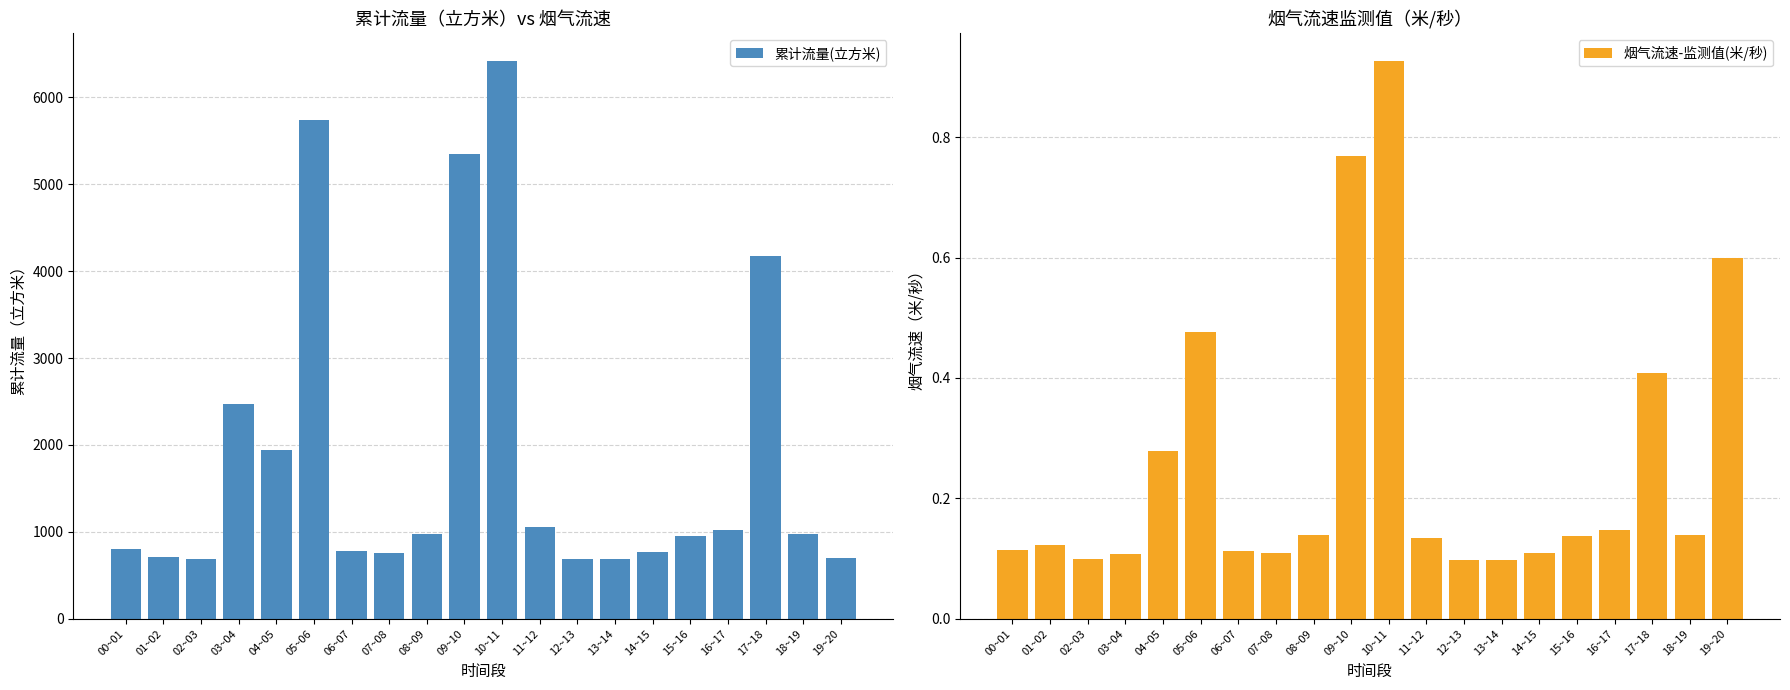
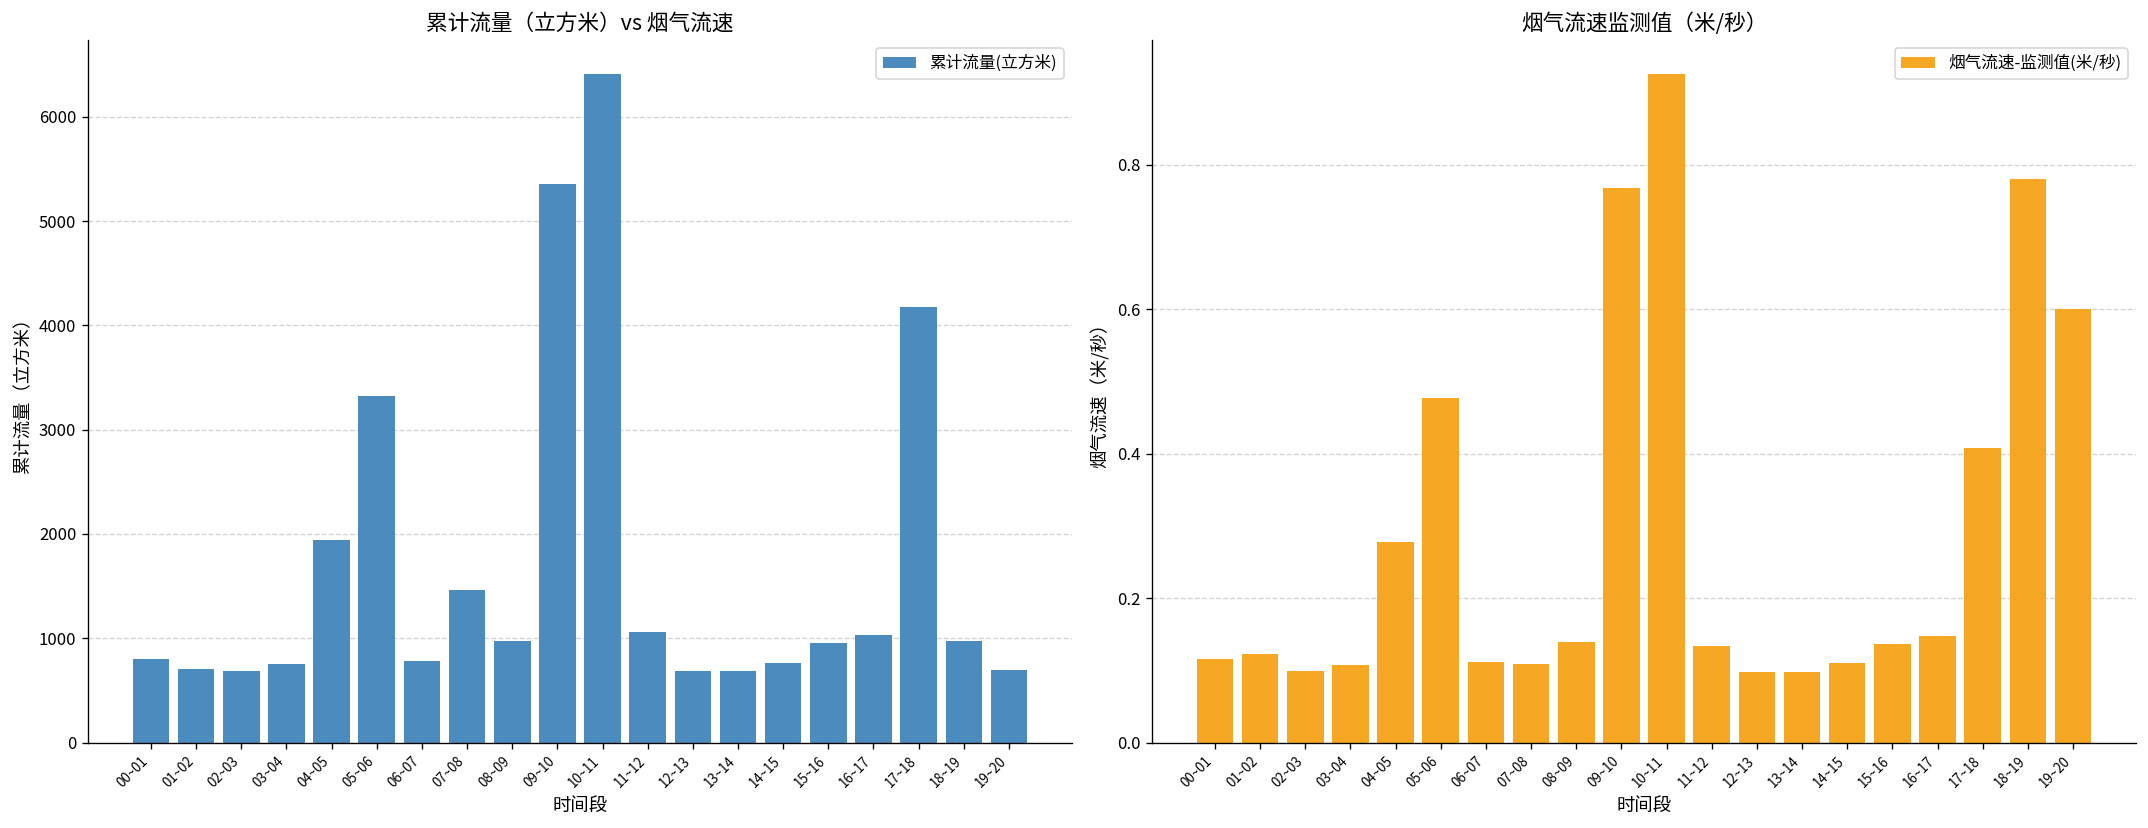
累计流量（立方米）vs 烟气流速, 03~04: 2500 -> 800
累计流量（立方米）vs 烟气流速, 05~06: 5700 -> 3300
累计流量（立方米）vs 烟气流速, 07~08: 800 -> 1500
烟气流速监测值（米/秒）, 18~19: 0.14 -> 0.78
